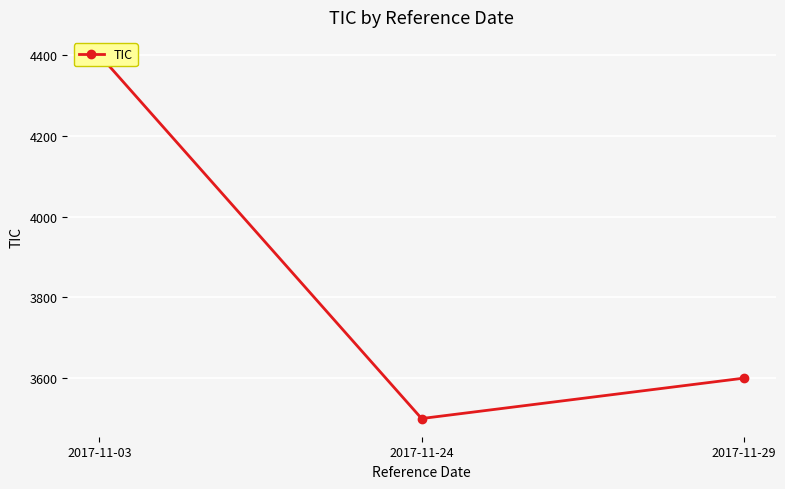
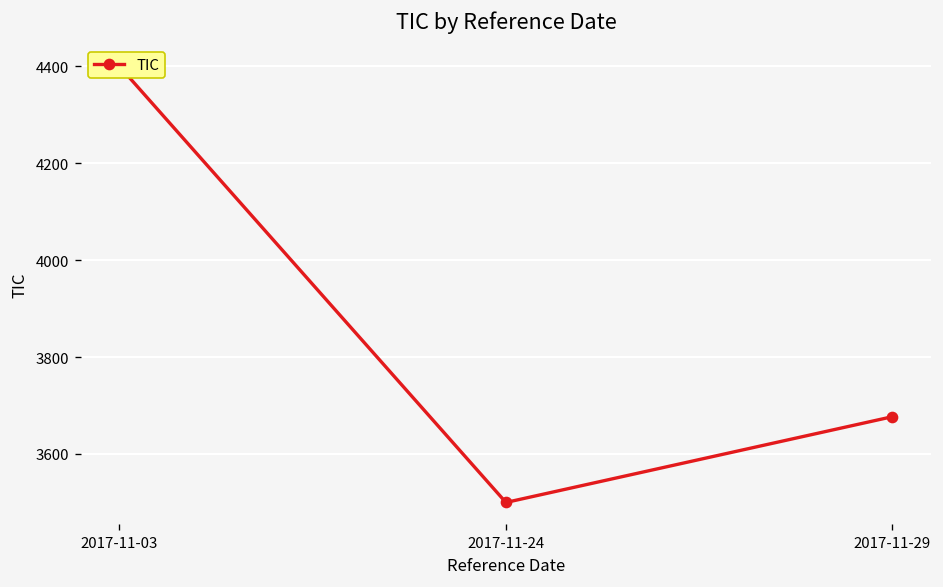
2017-11-29: 3600 -> 3680
